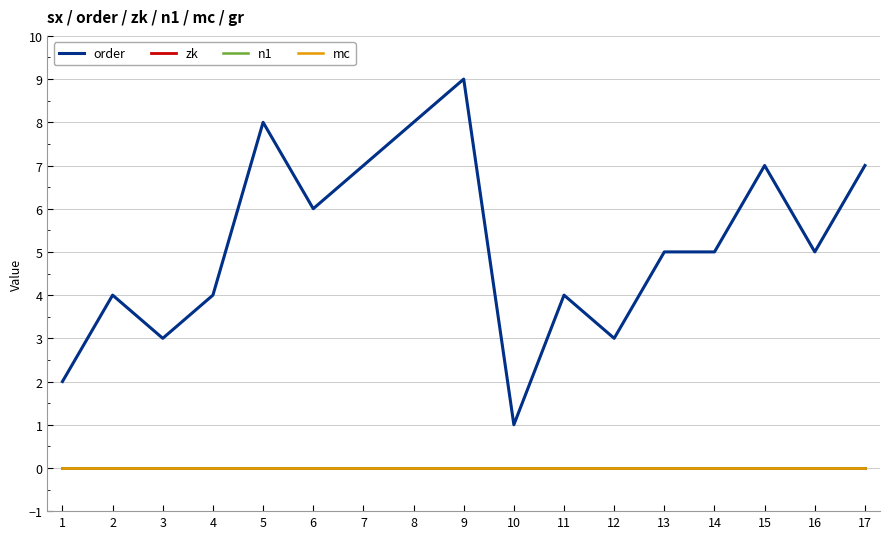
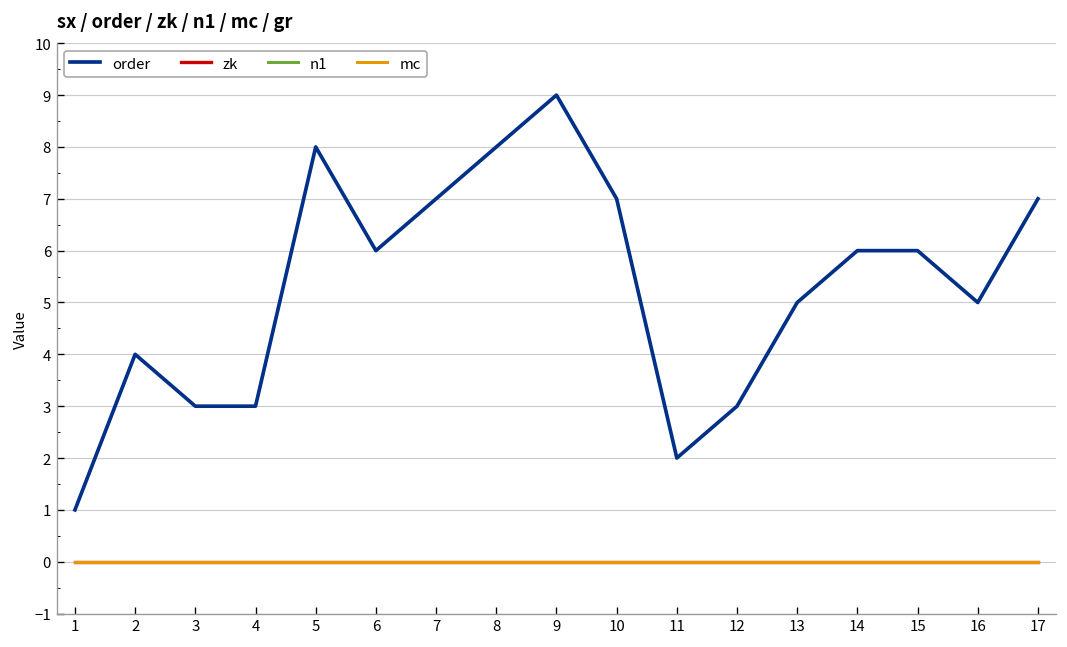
order, 1: 2 -> 1
order, 4: 4 -> 3
order, 10: 1 -> 7
order, 11: 4 -> 2
order, 14: 5 -> 6
order, 15: 7 -> 6
